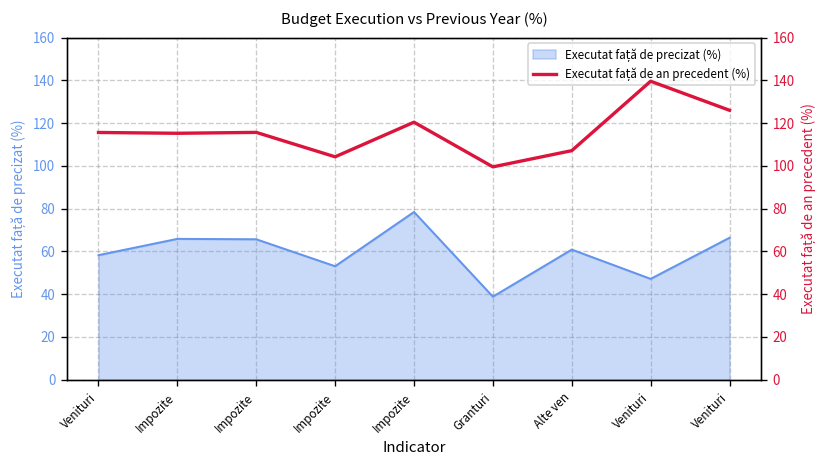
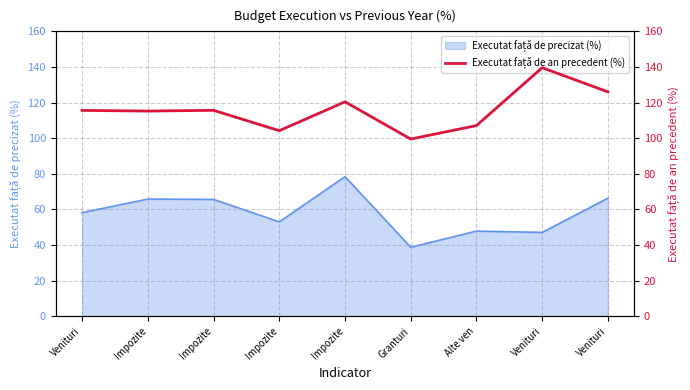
Executat față de precizat (%), Alte ven: 61 -> 48
